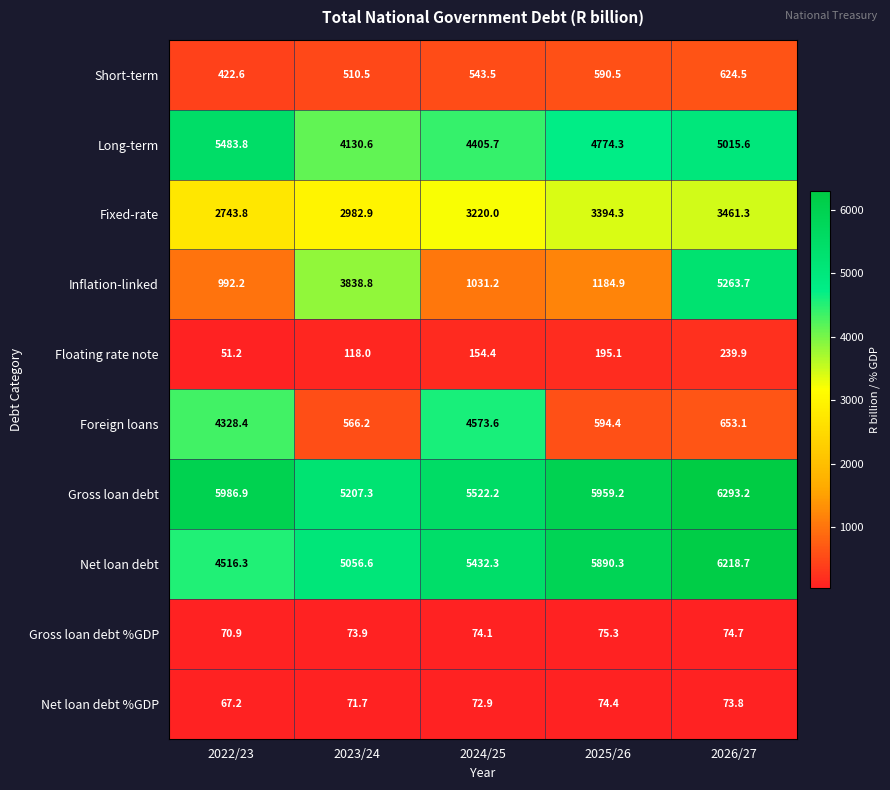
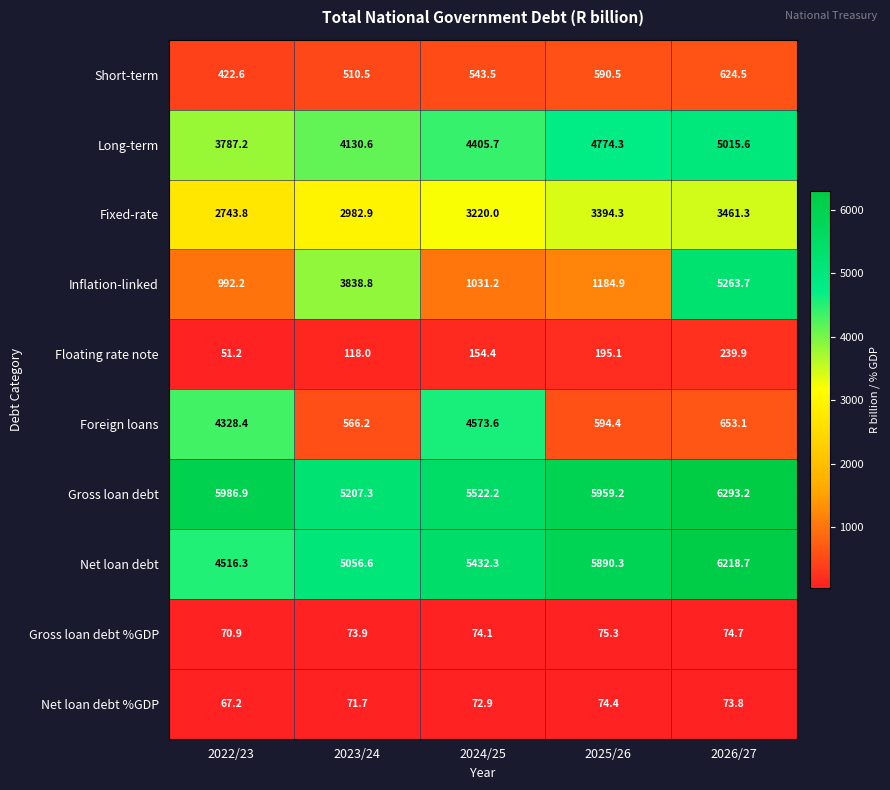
Long-term, 2022/23: 5483.8 -> 3787.2
